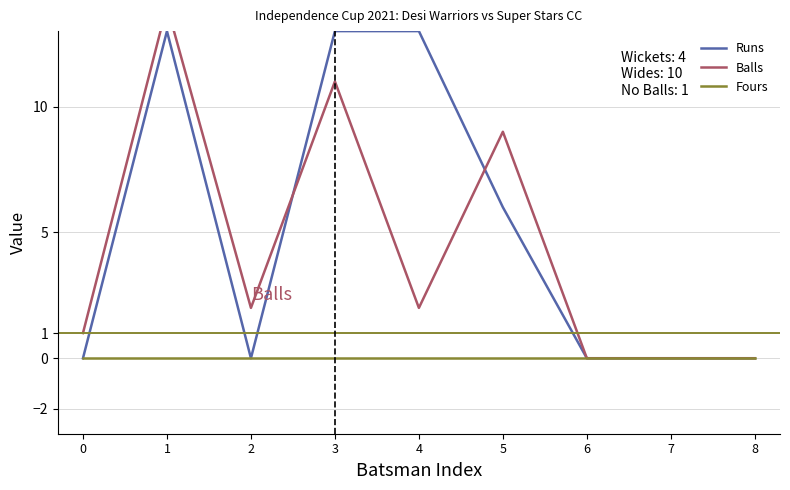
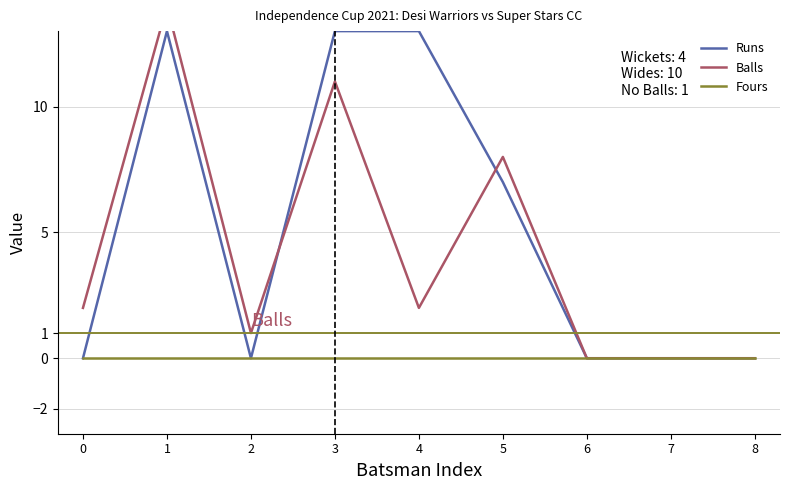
Balls, 0: 1 -> 2
Balls, 2: 2 -> 1
Runs, 5: 6 -> 7
Balls, 5: 9 -> 8
